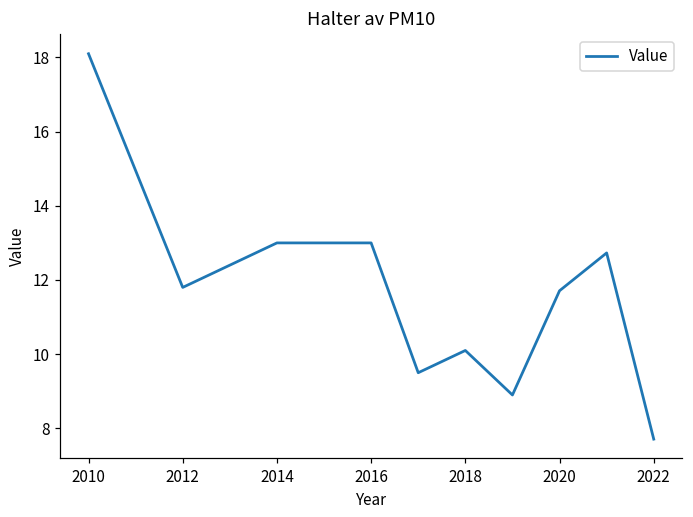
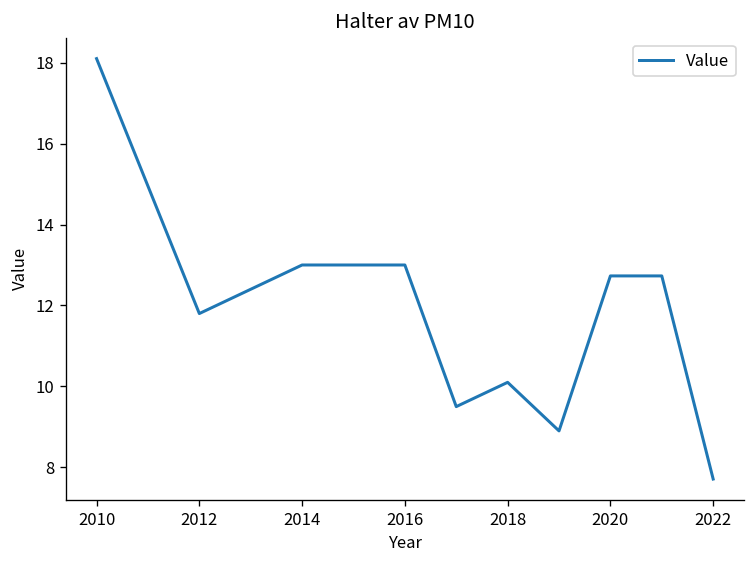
2020: 11.7 -> 12.7
